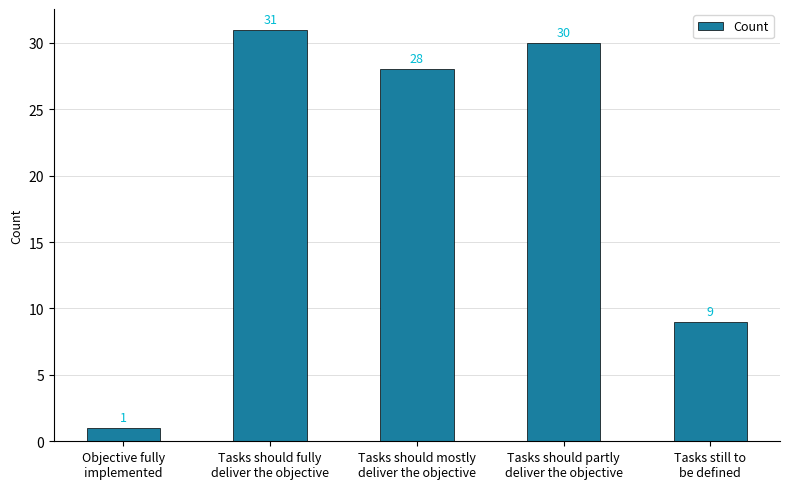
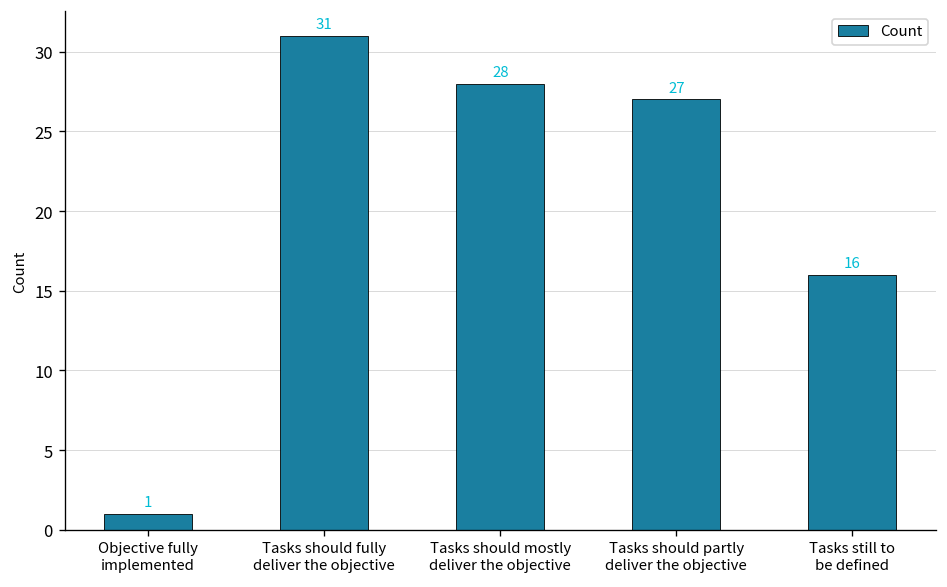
Tasks should partly deliver the objective: 30 -> 27
Tasks still to be defined: 9 -> 16
